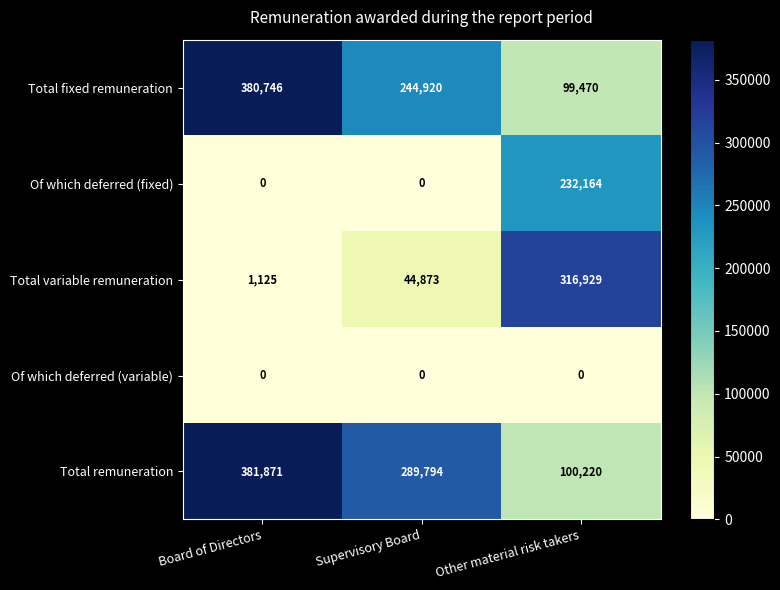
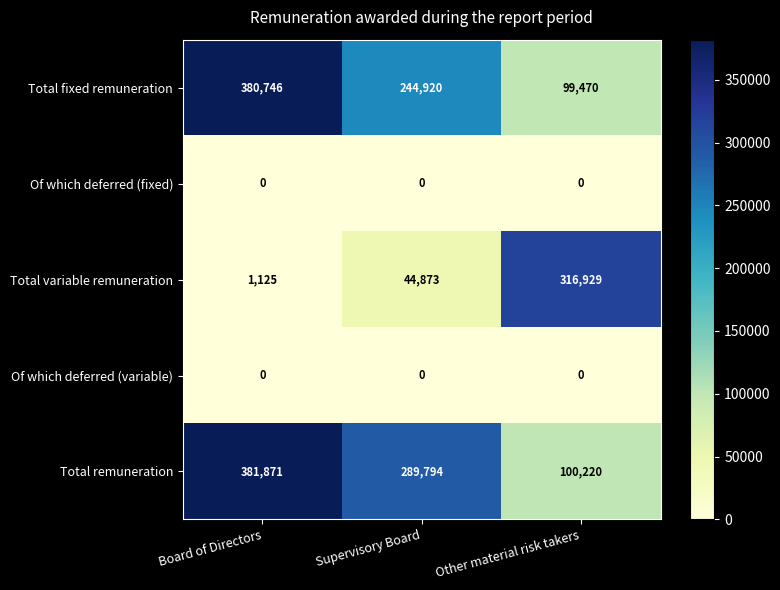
Of which deferred (fixed), Other material risk takers: 232,164 -> 0
